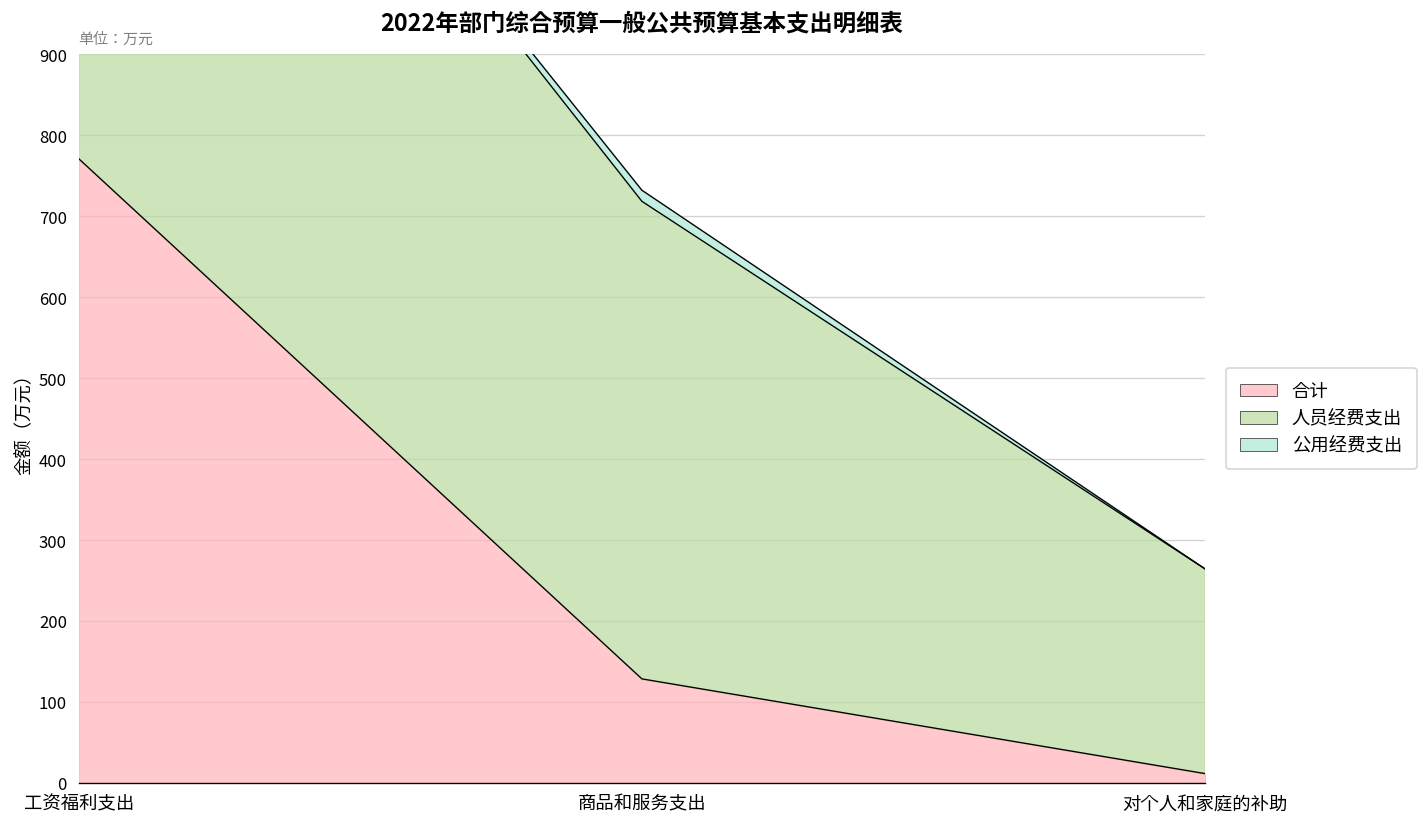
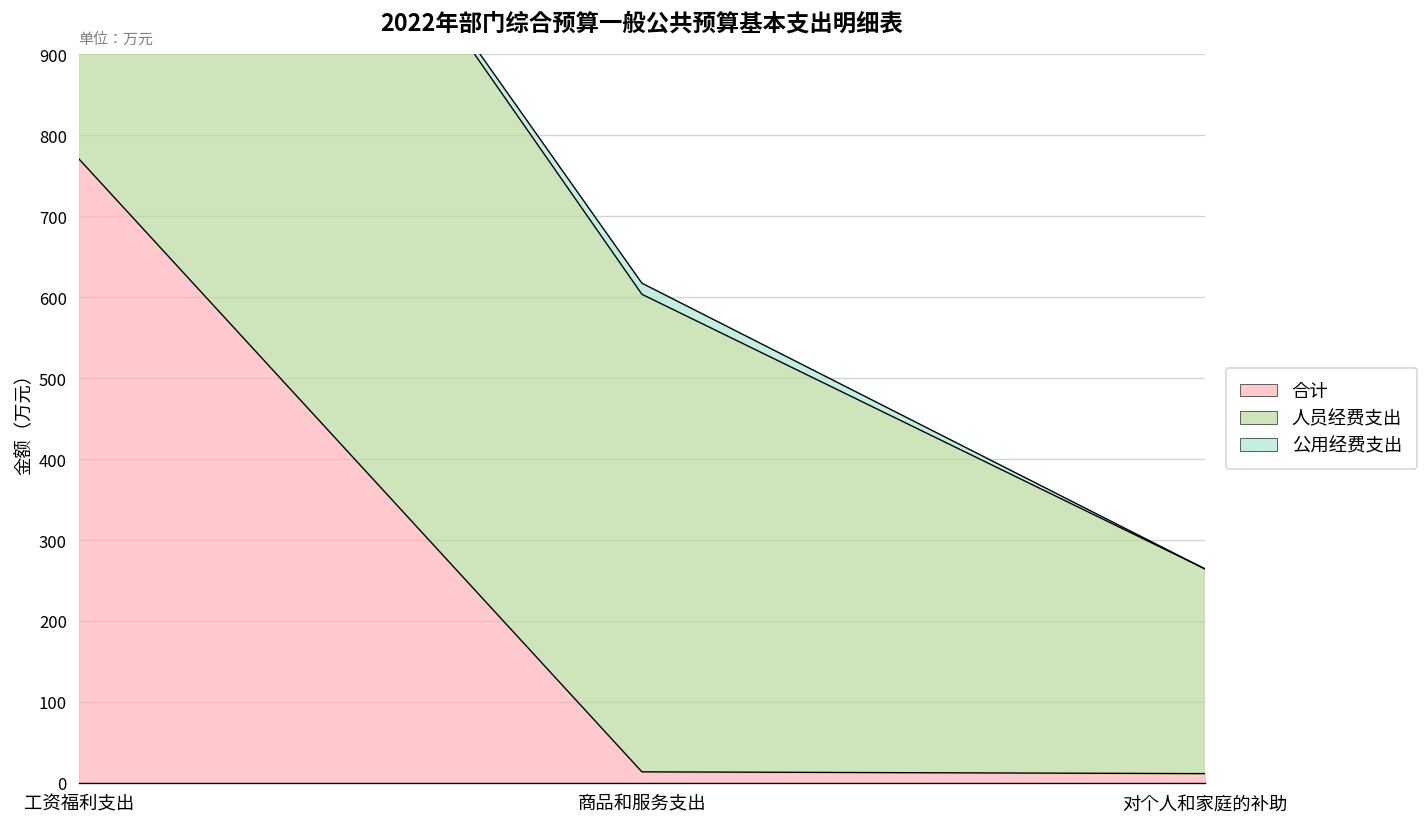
合计, 商品和服务支出: 130 -> 10
